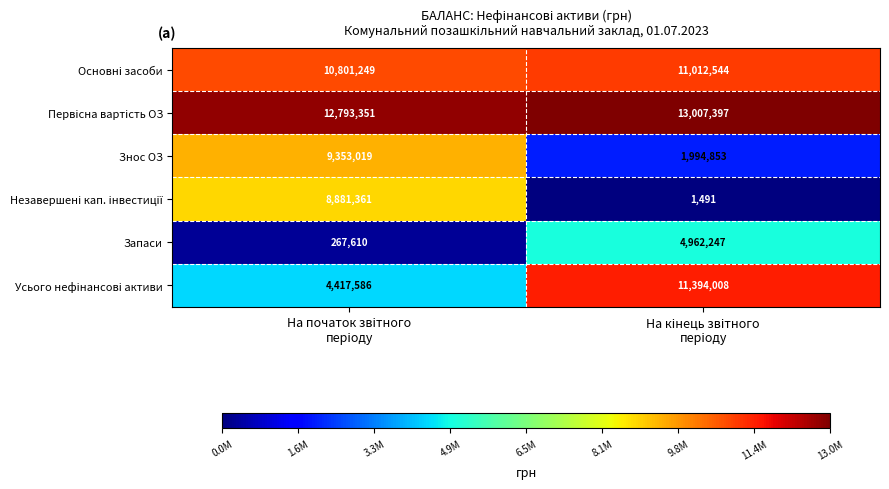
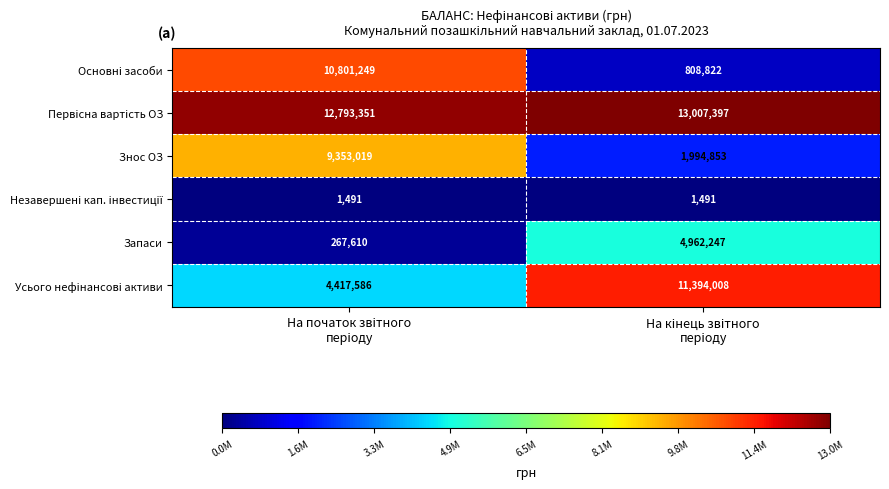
Основні засоби, На кінець звітного періоду: 11,012,544 -> 808,822
Незавершені кап. інвестиції, На початок звітного періоду: 8,881,361 -> 1,491
